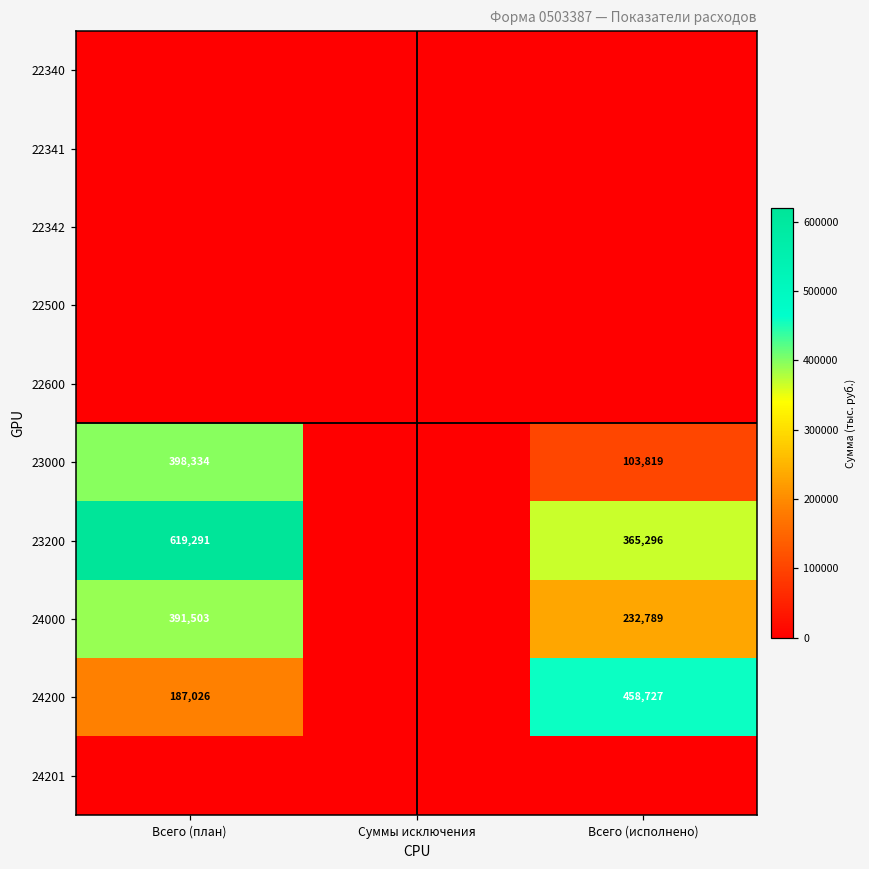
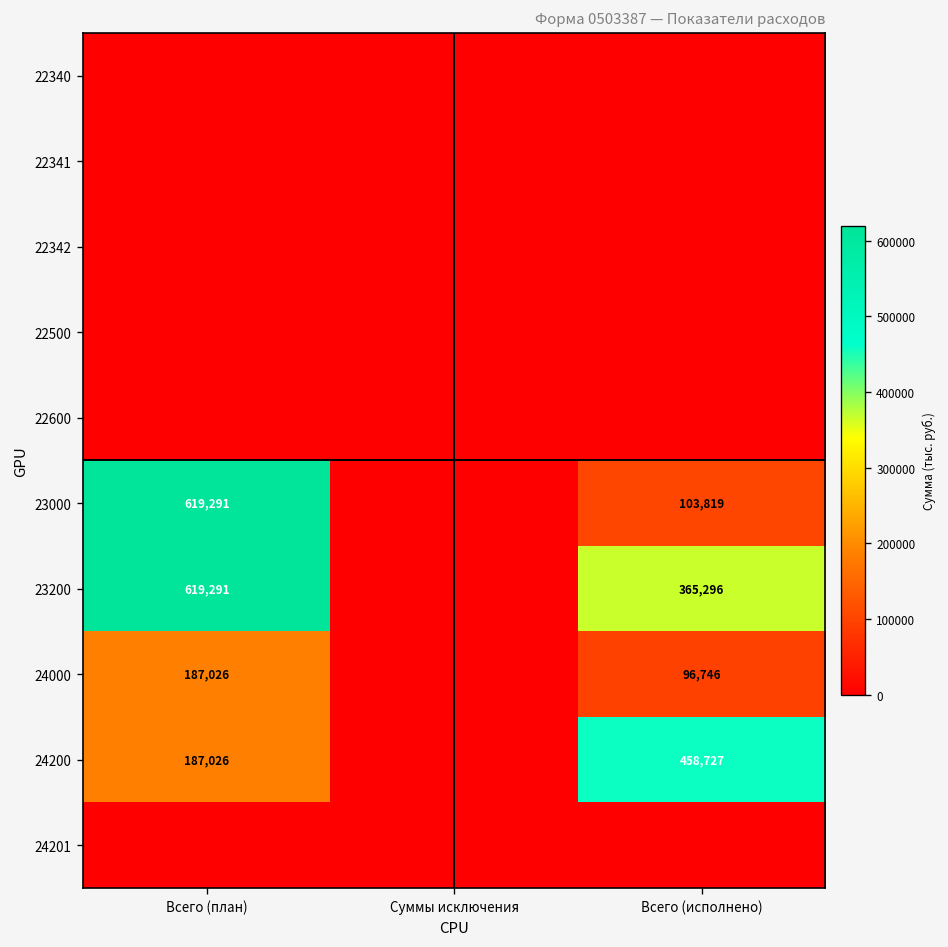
23000, Всего (план): 398,334 -> 619,291
24000, Всего (план): 391,503 -> 187,026
24000, Всего (исполнено): 232,789 -> 96,746
